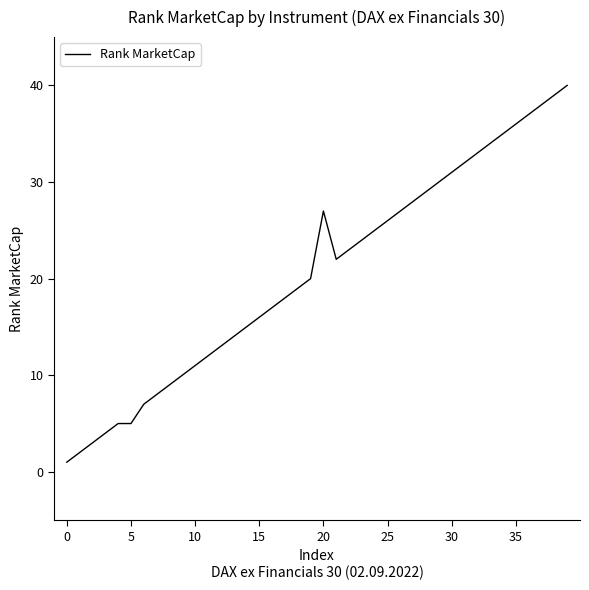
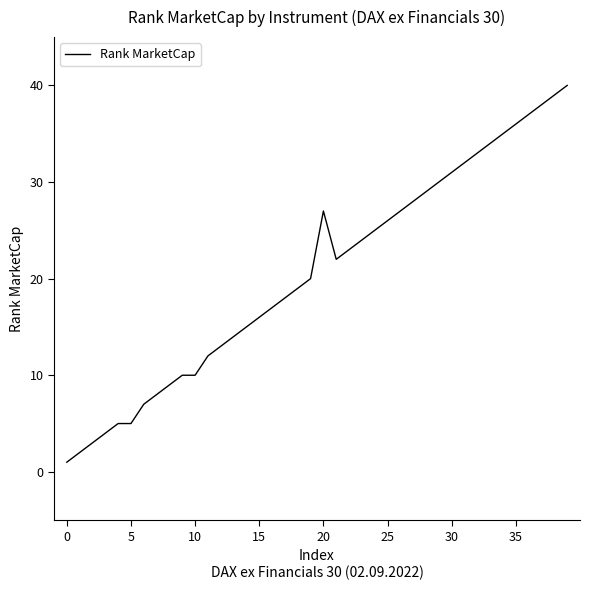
10: 11 -> 10
